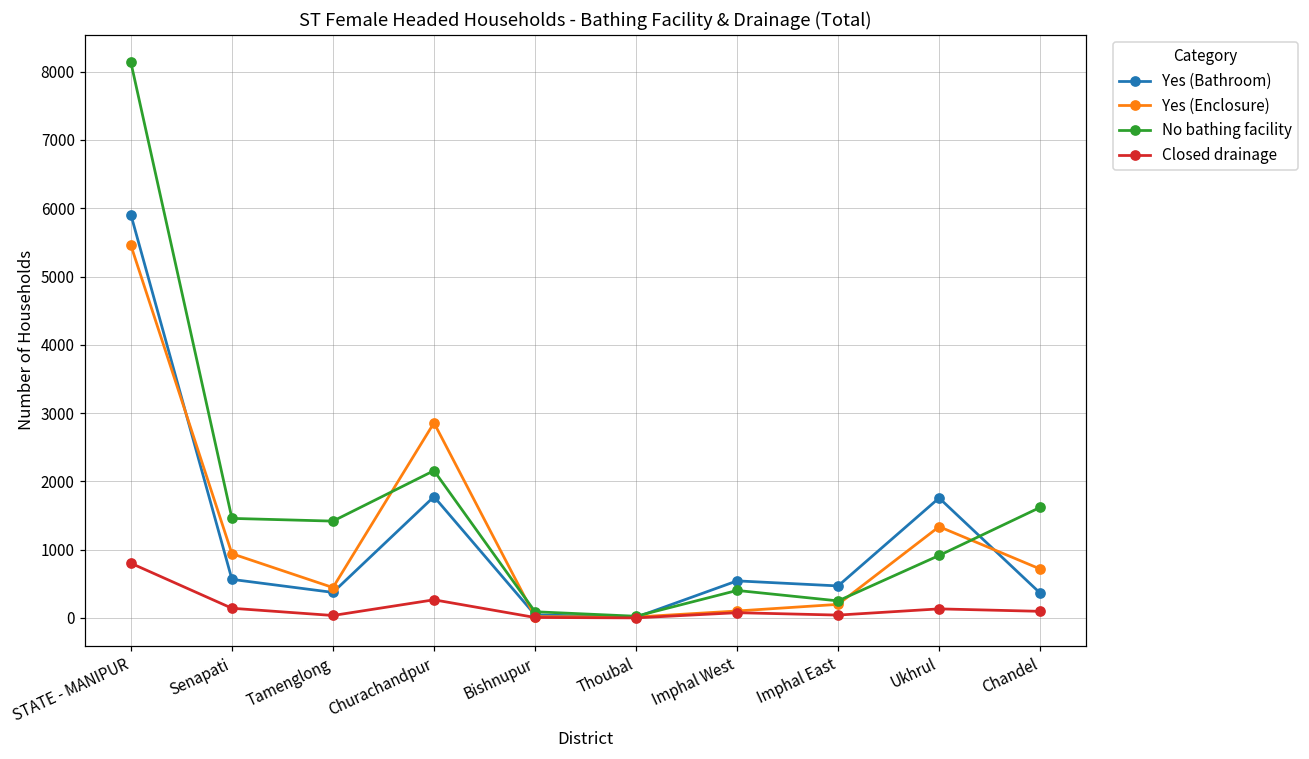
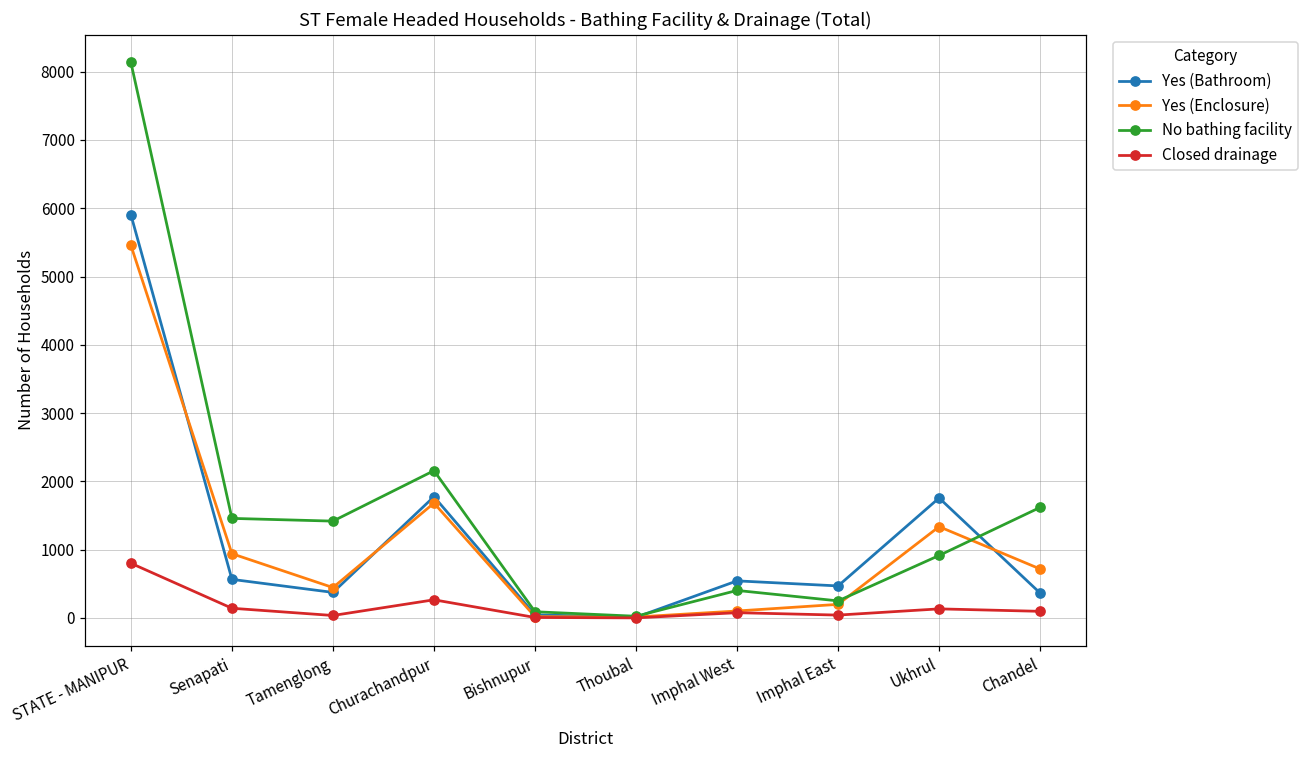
Yes (Enclosure), Churachandpur: 2900 -> 1700
